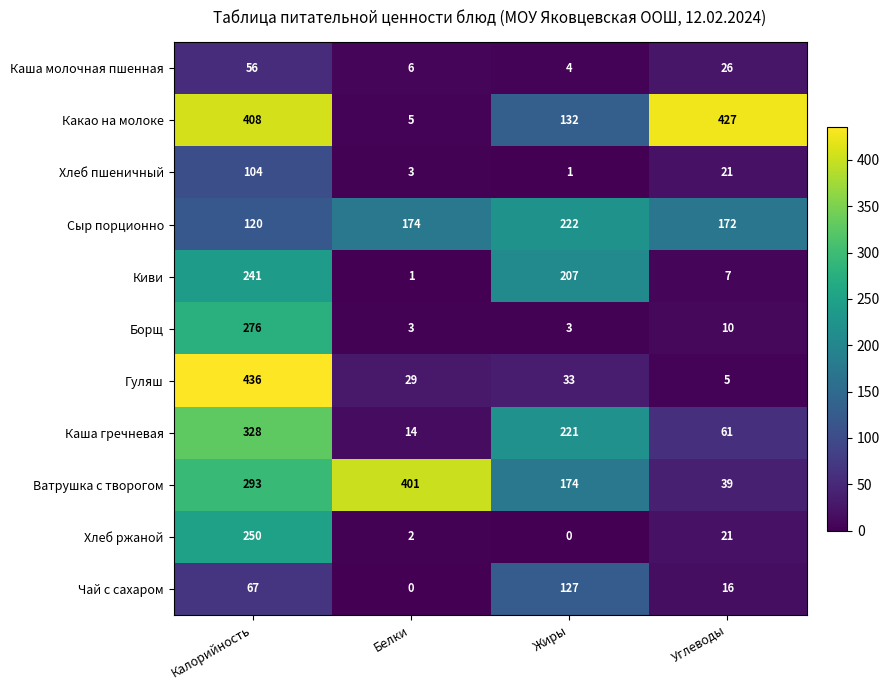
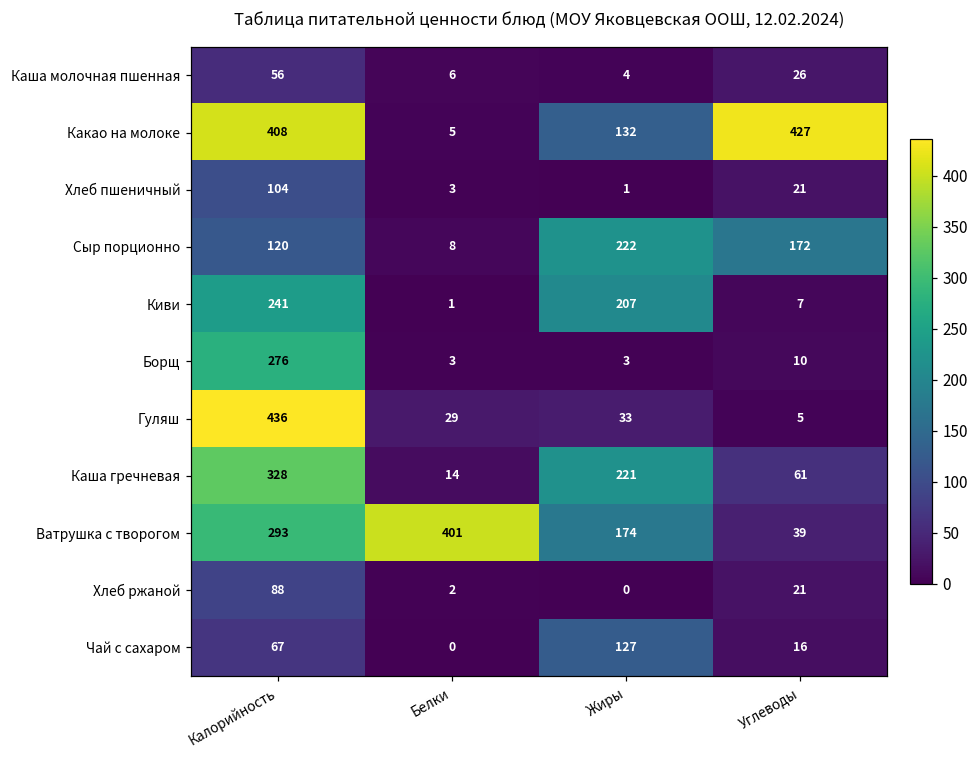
Сыр порционно, Белки: 174 -> 8
Хлеб ржаной, Калорийность: 250 -> 88
